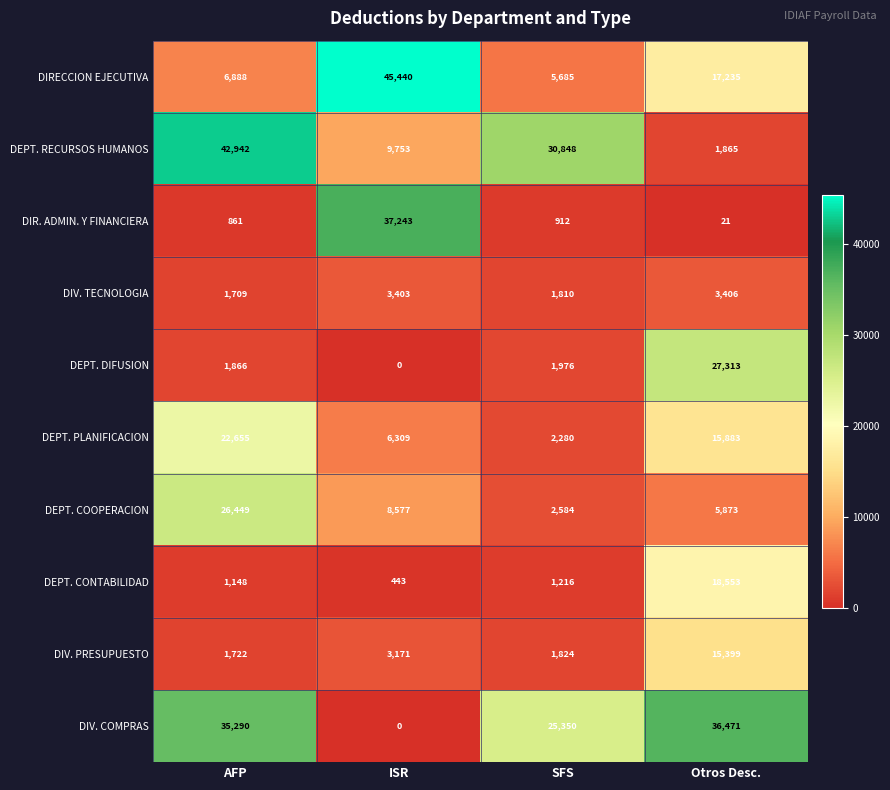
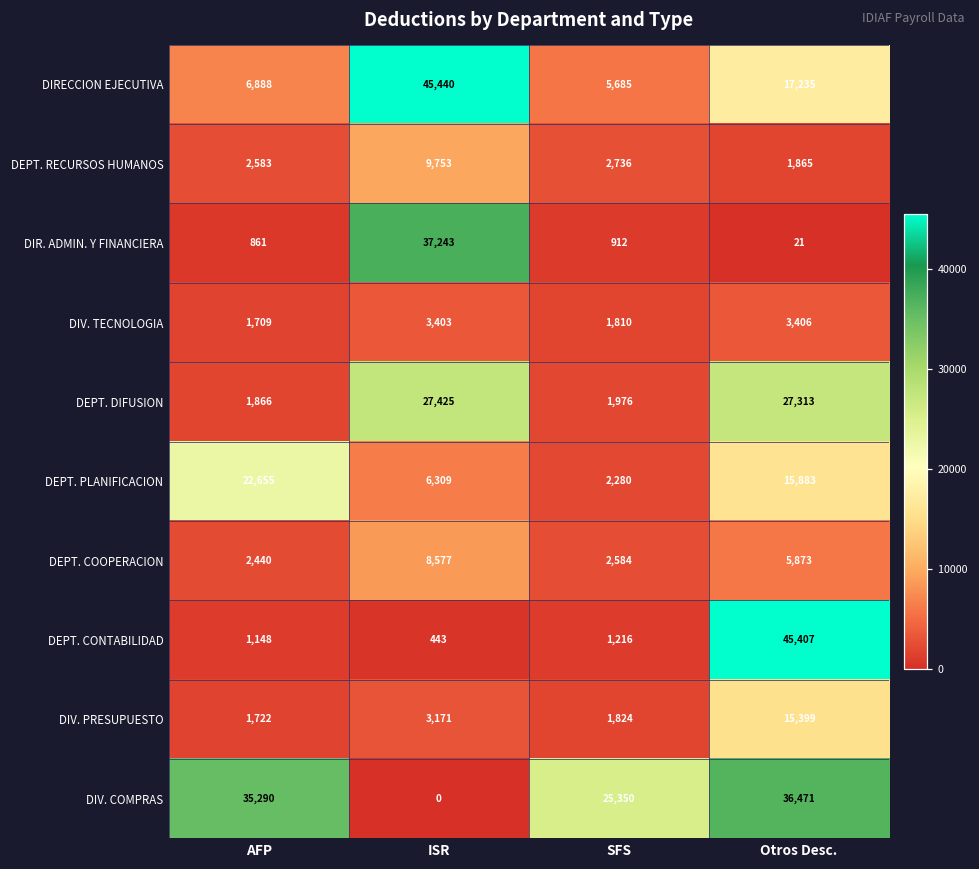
DEPT. RECURSOS HUMANOS, AFP: 42,942 -> 2,583
DEPT. RECURSOS HUMANOS, SFS: 30,848 -> 2,736
DEPT. DIFUSION, ISR: 0 -> 27,425
DEPT. COOPERACION, AFP: 26,449 -> 2,440
DEPT. CONTABILIDAD, Otros Desc.: 18,553 -> 45,407
